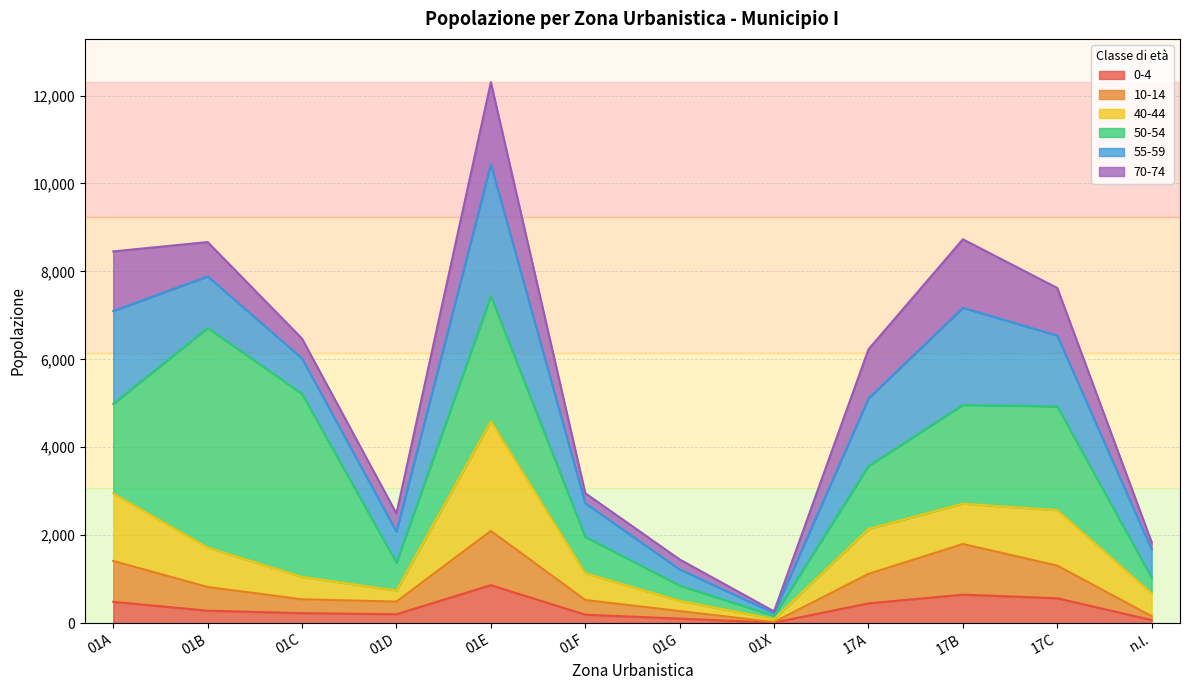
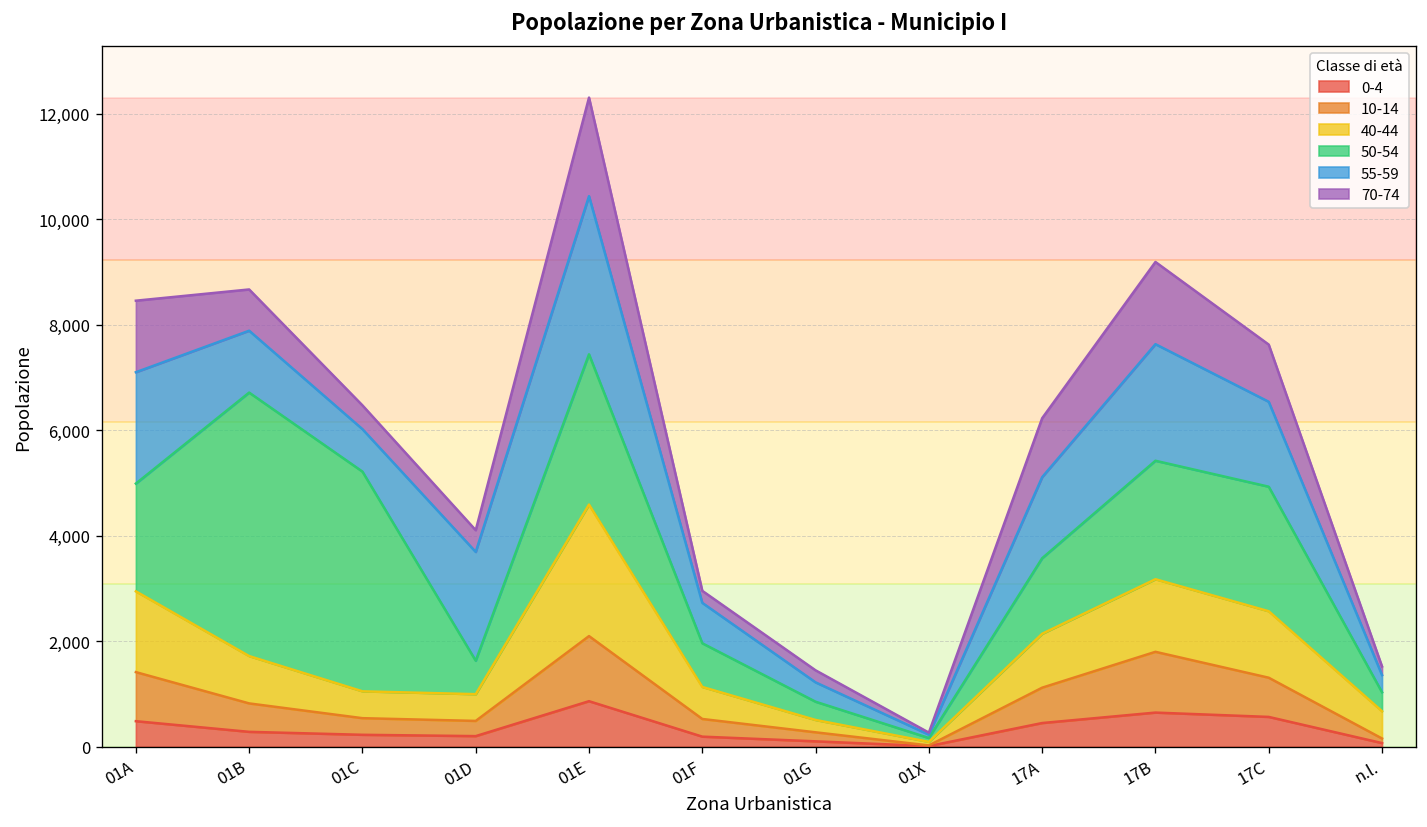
40-44, 01D: 300 -> 500
55-59, 01D: 700 -> 2,100
40-44, 17B: 900 -> 1,400
55-59, n.l.: 600 -> 300
